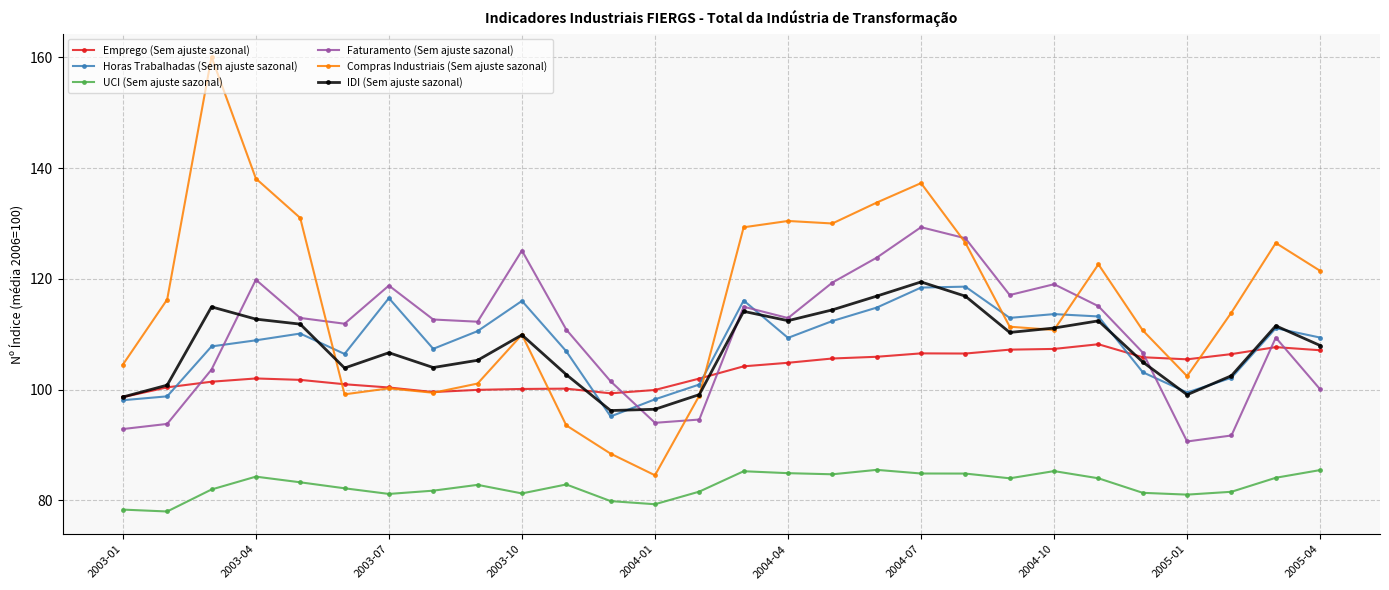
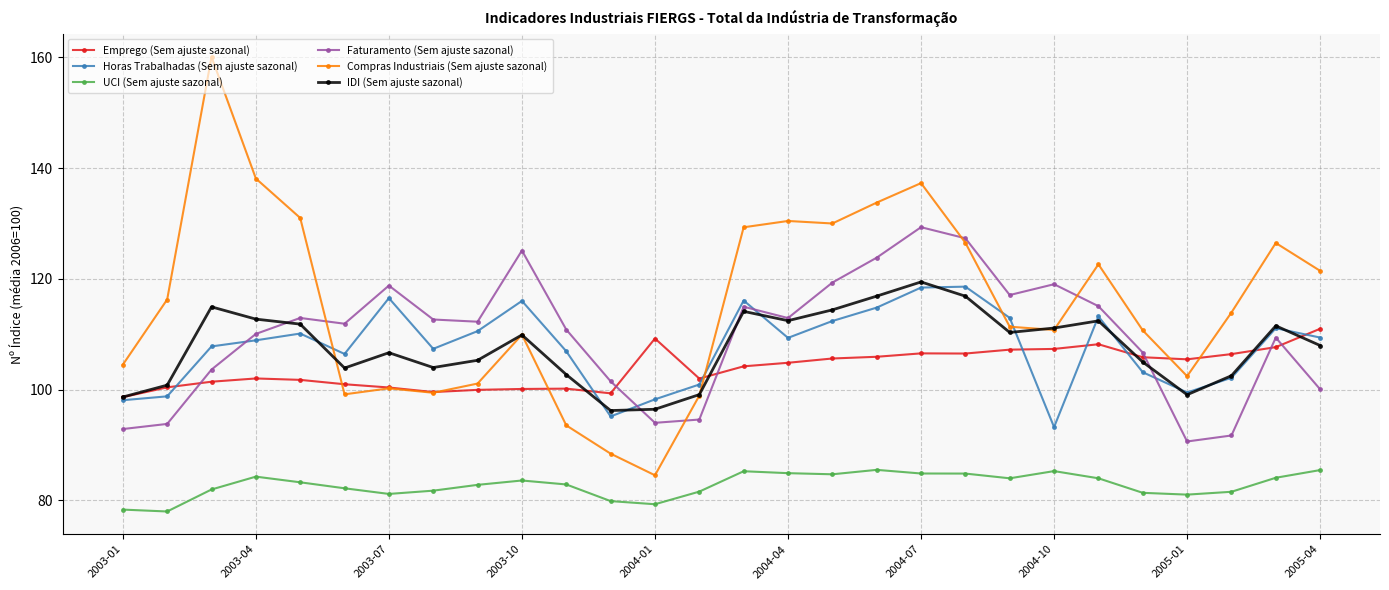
Faturamento (Sem ajuste sazonal), 2003-04: 120 -> 110
UCI (Sem ajuste sazonal), 2003-10: 81 -> 84
Emprego (Sem ajuste sazonal), 2004-01: 100 -> 109
Horas Trabalhadas (Sem ajuste sazonal), 2004-10: 114 -> 93
Emprego (Sem ajuste sazonal), 2005-04: 107 -> 111
